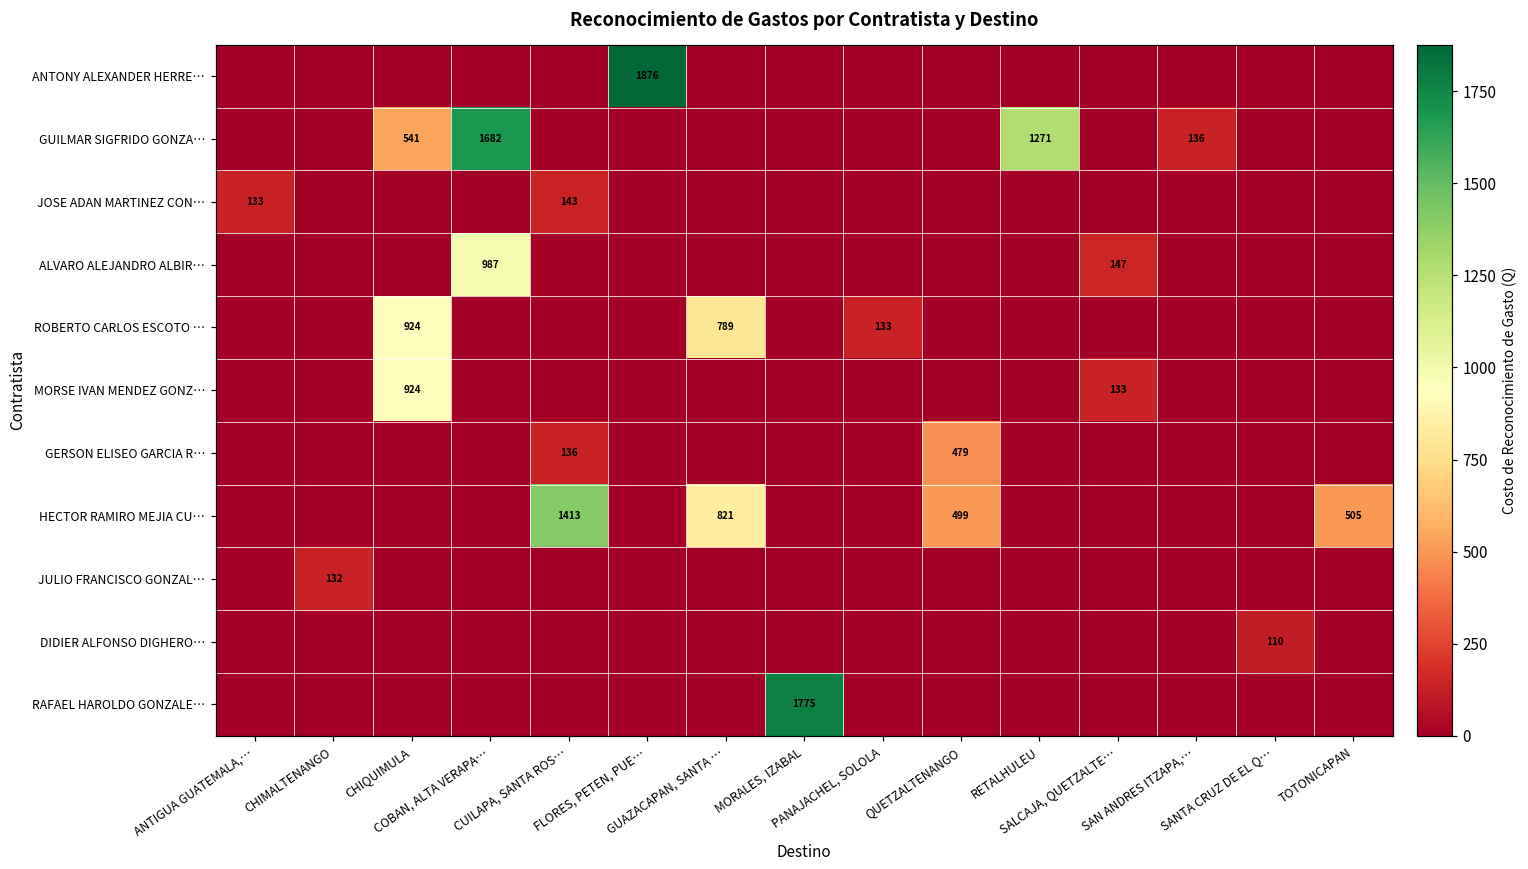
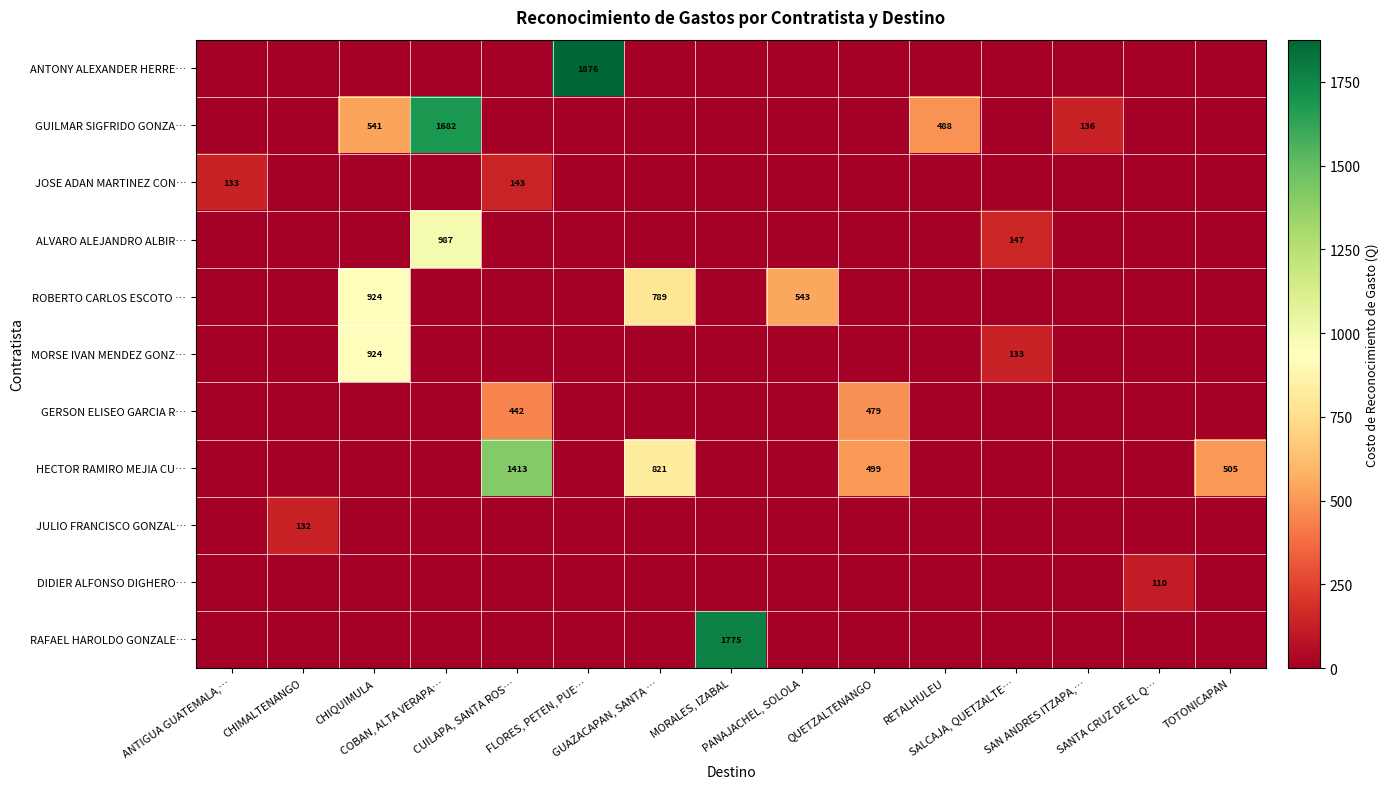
GUILMAR SIGFRIDO GONZA…, RETALHULEU: 1271 -> 488
ROBERTO CARLOS ESCOTO …, PANAJACHEL, SOLOLA: 133 -> 543
GERSON ELISEO GARCIA R…, CUILAPA, SANTA ROS…: 136 -> 442
